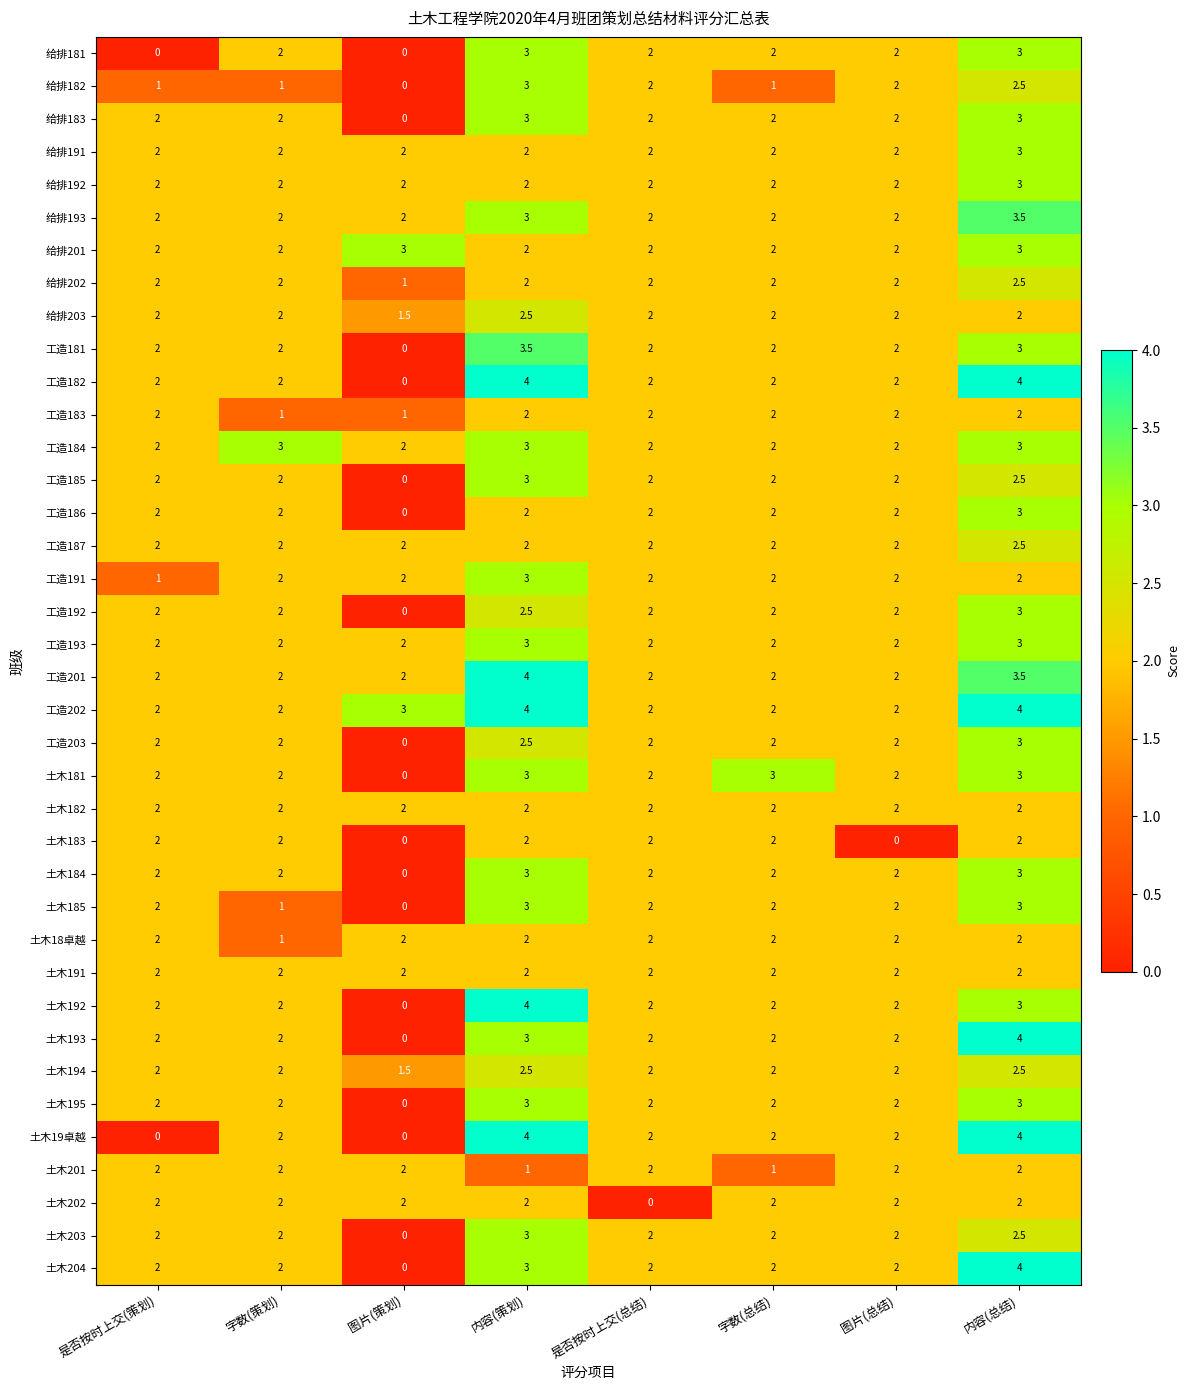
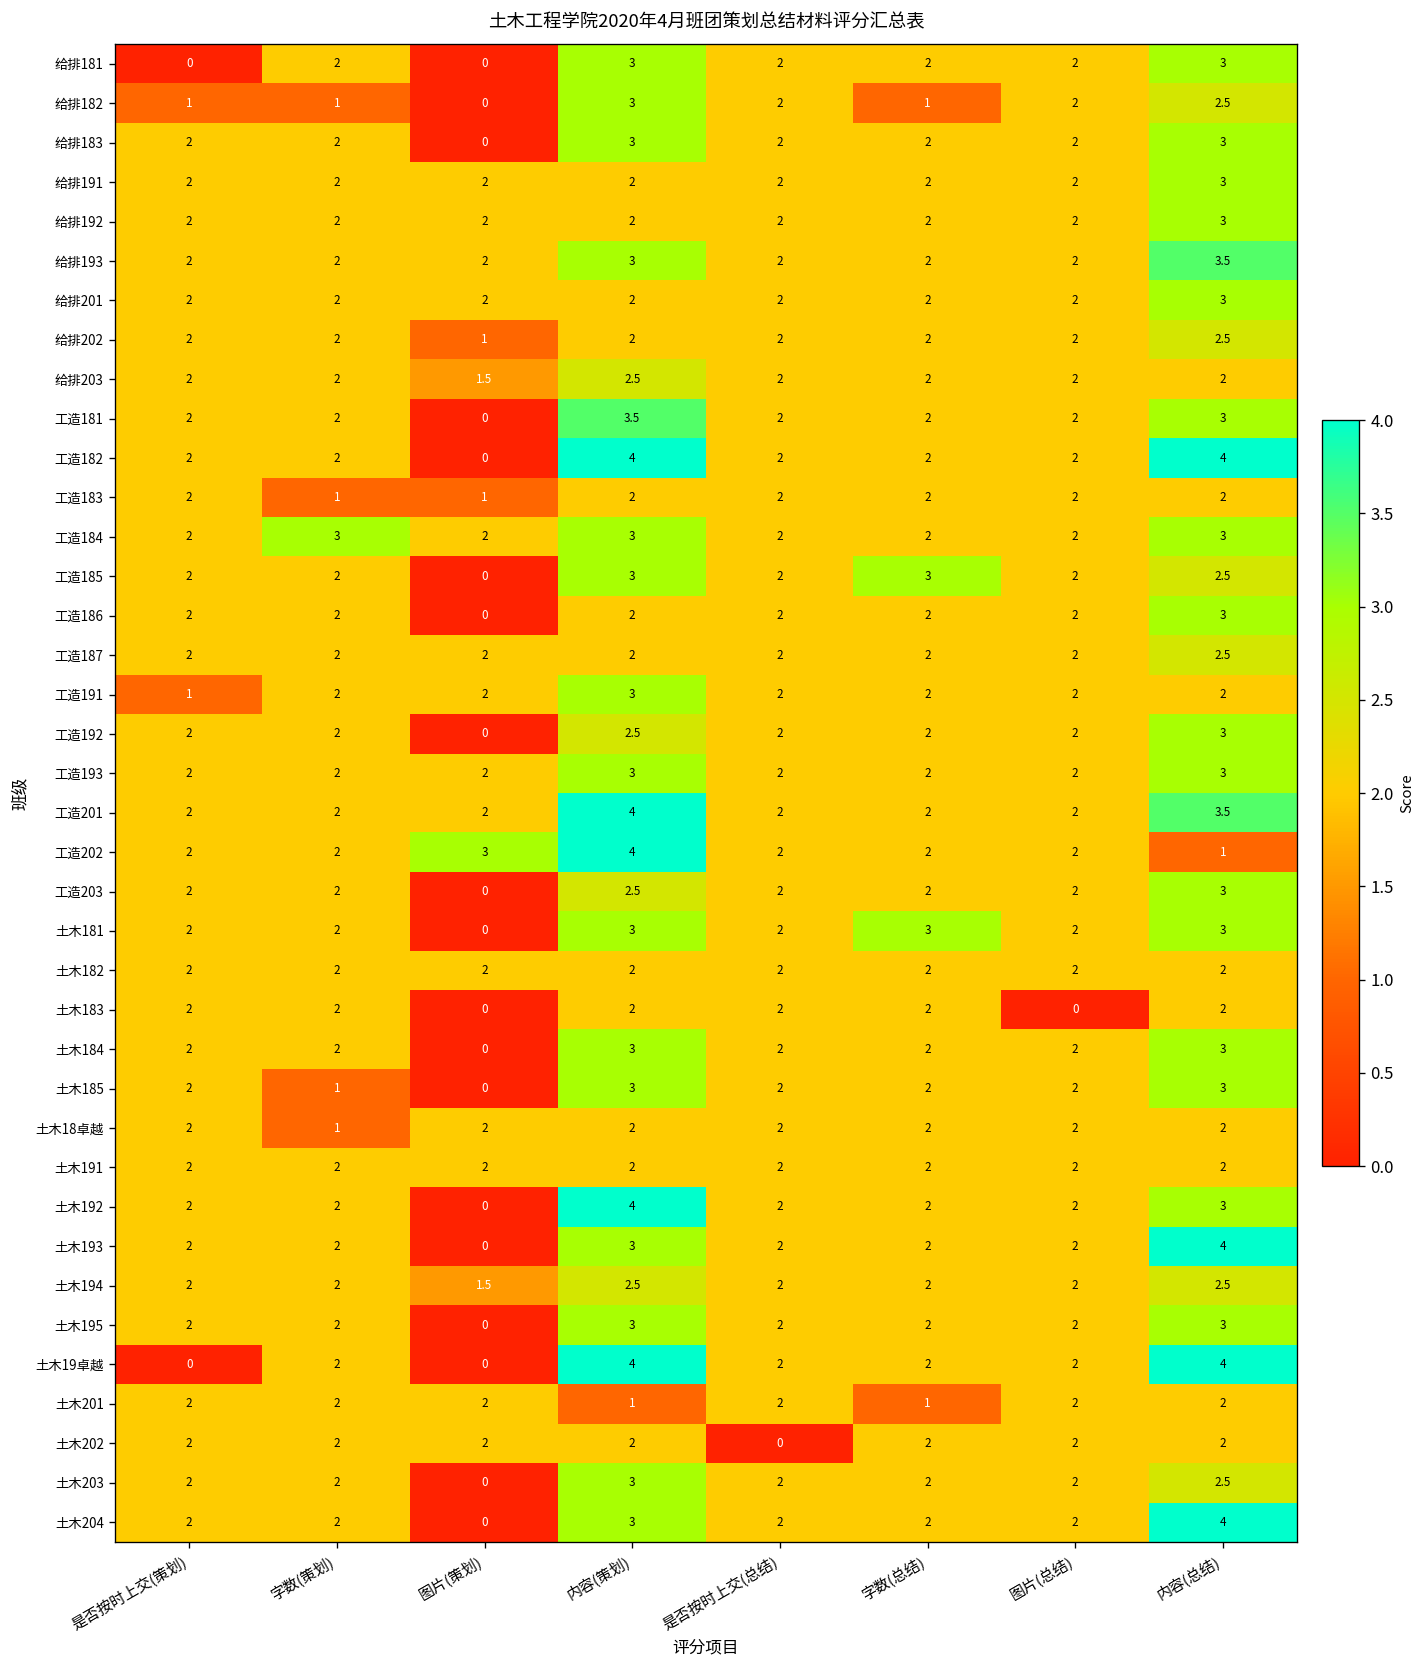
给排201, 图片(策划): 3 -> 2
工造185, 字数(总结): 2 -> 3
工造202, 内容(总结): 4 -> 1
